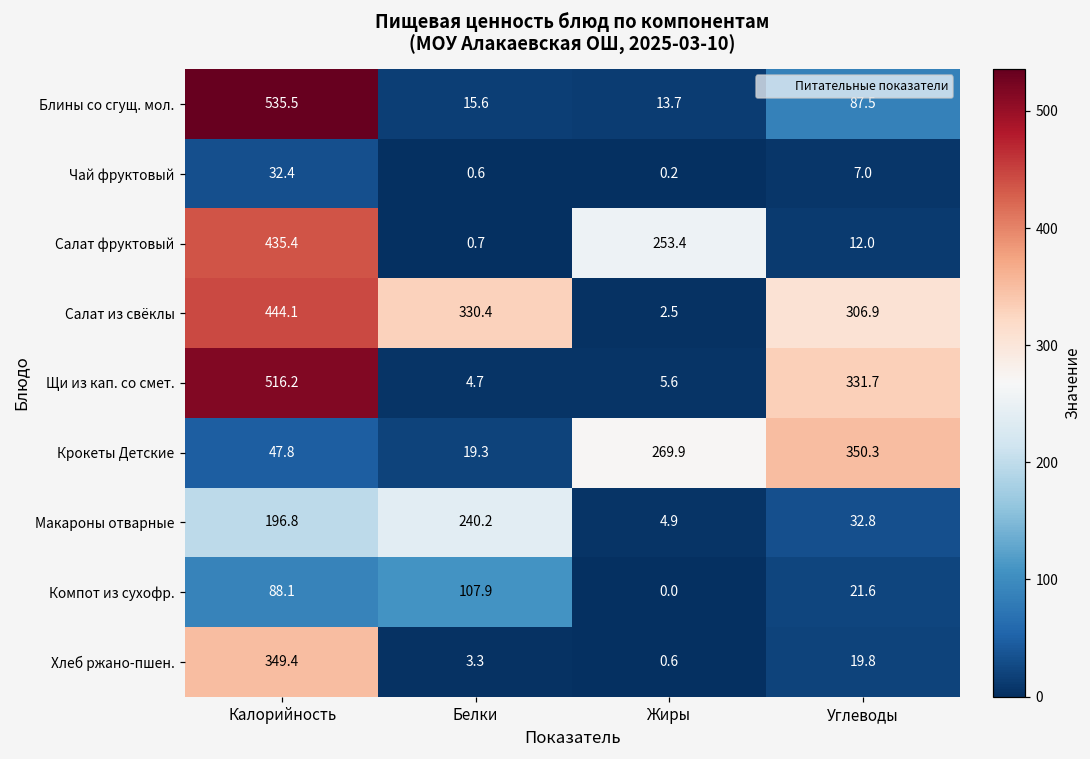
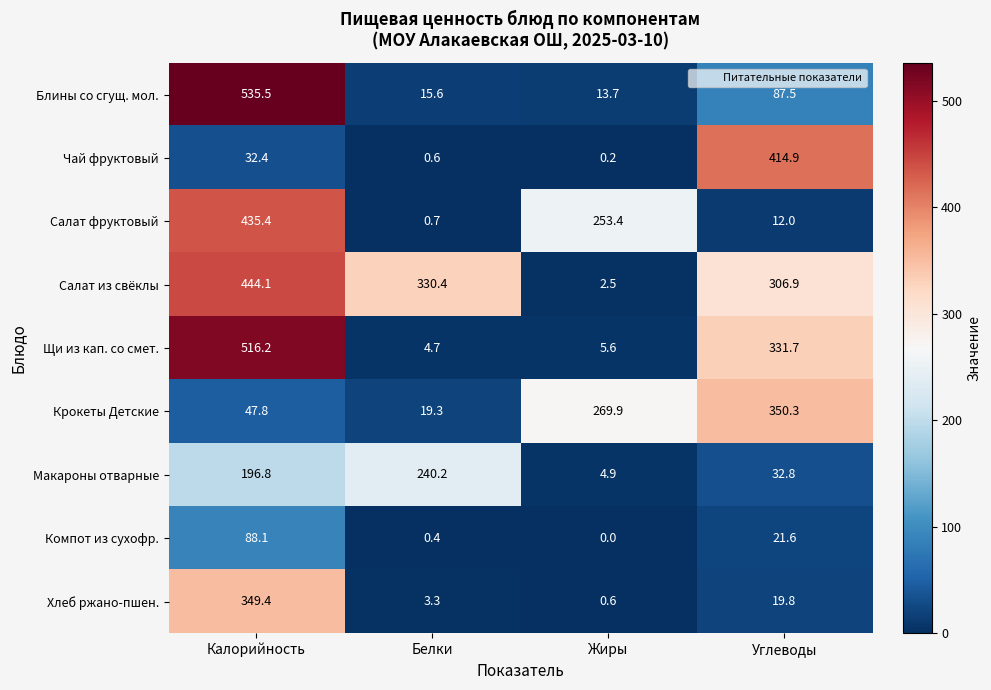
Чай фруктовый, Углеводы: 7.0 -> 414.9
Компот из сухофр., Белки: 107.9 -> 0.4
